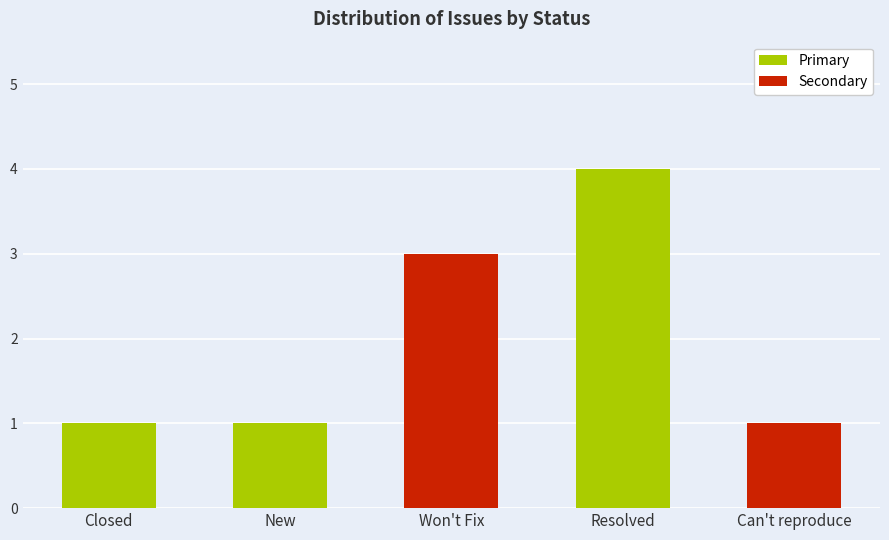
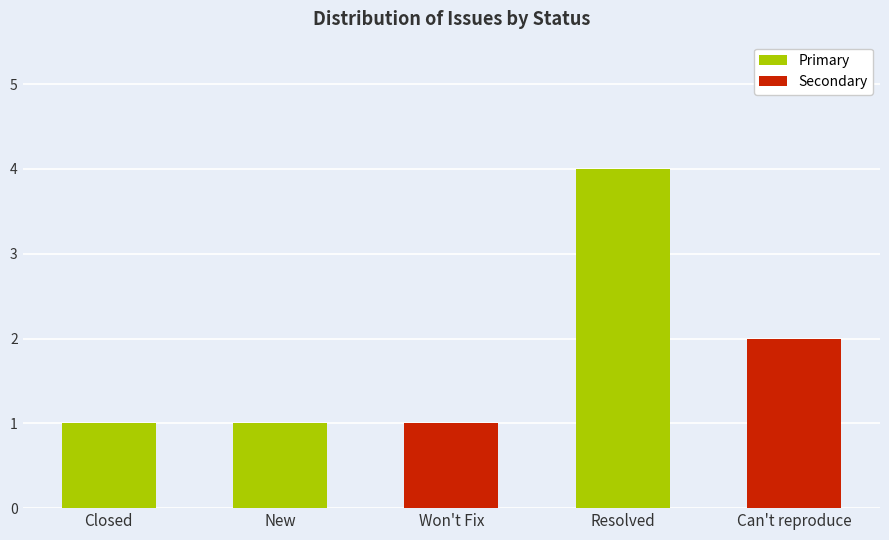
Won't Fix: 3 -> 1
Can't reproduce: 1 -> 2
